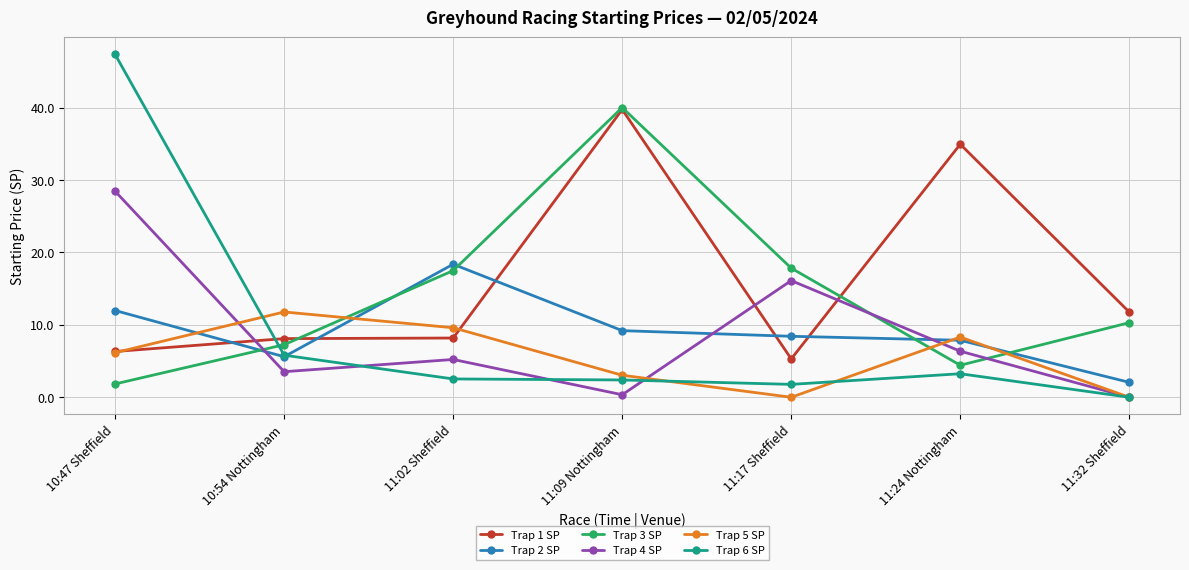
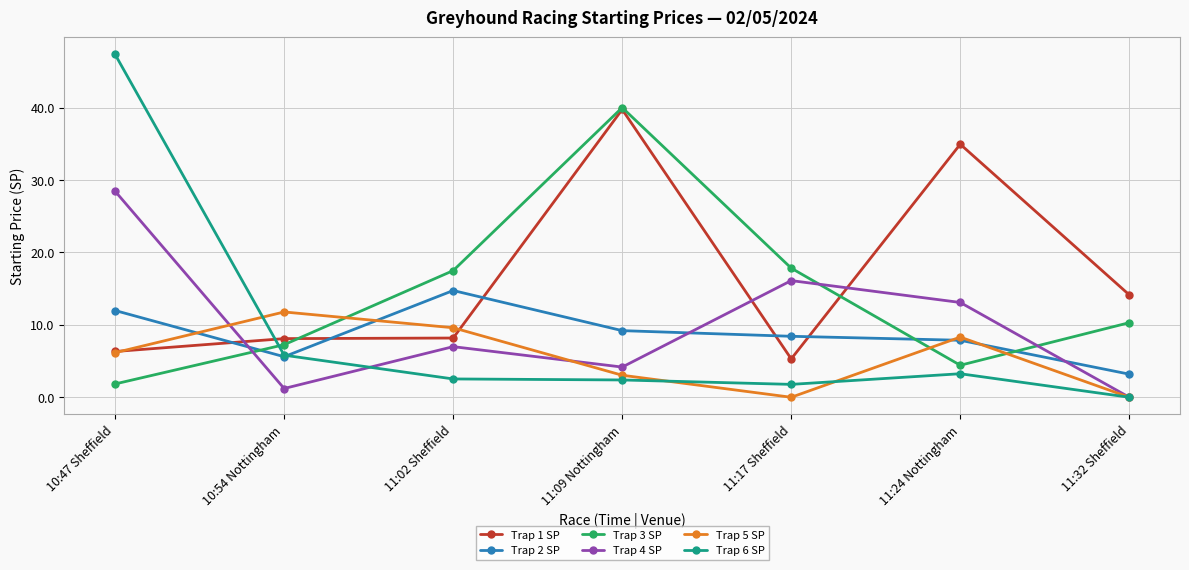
Trap 4 SP, 10:54 Nottingham: 4 -> 1
Trap 2 SP, 11:02 Sheffield: 18 -> 15
Trap 4 SP, 11:02 Sheffield: 5 -> 7
Trap 4 SP, 11:09 Nottingham: 0 -> 4
Trap 4 SP, 11:24 Nottingham: 6 -> 13
Trap 1 SP, 11:32 Sheffield: 12 -> 14
Trap 2 SP, 11:32 Sheffield: 2 -> 3
